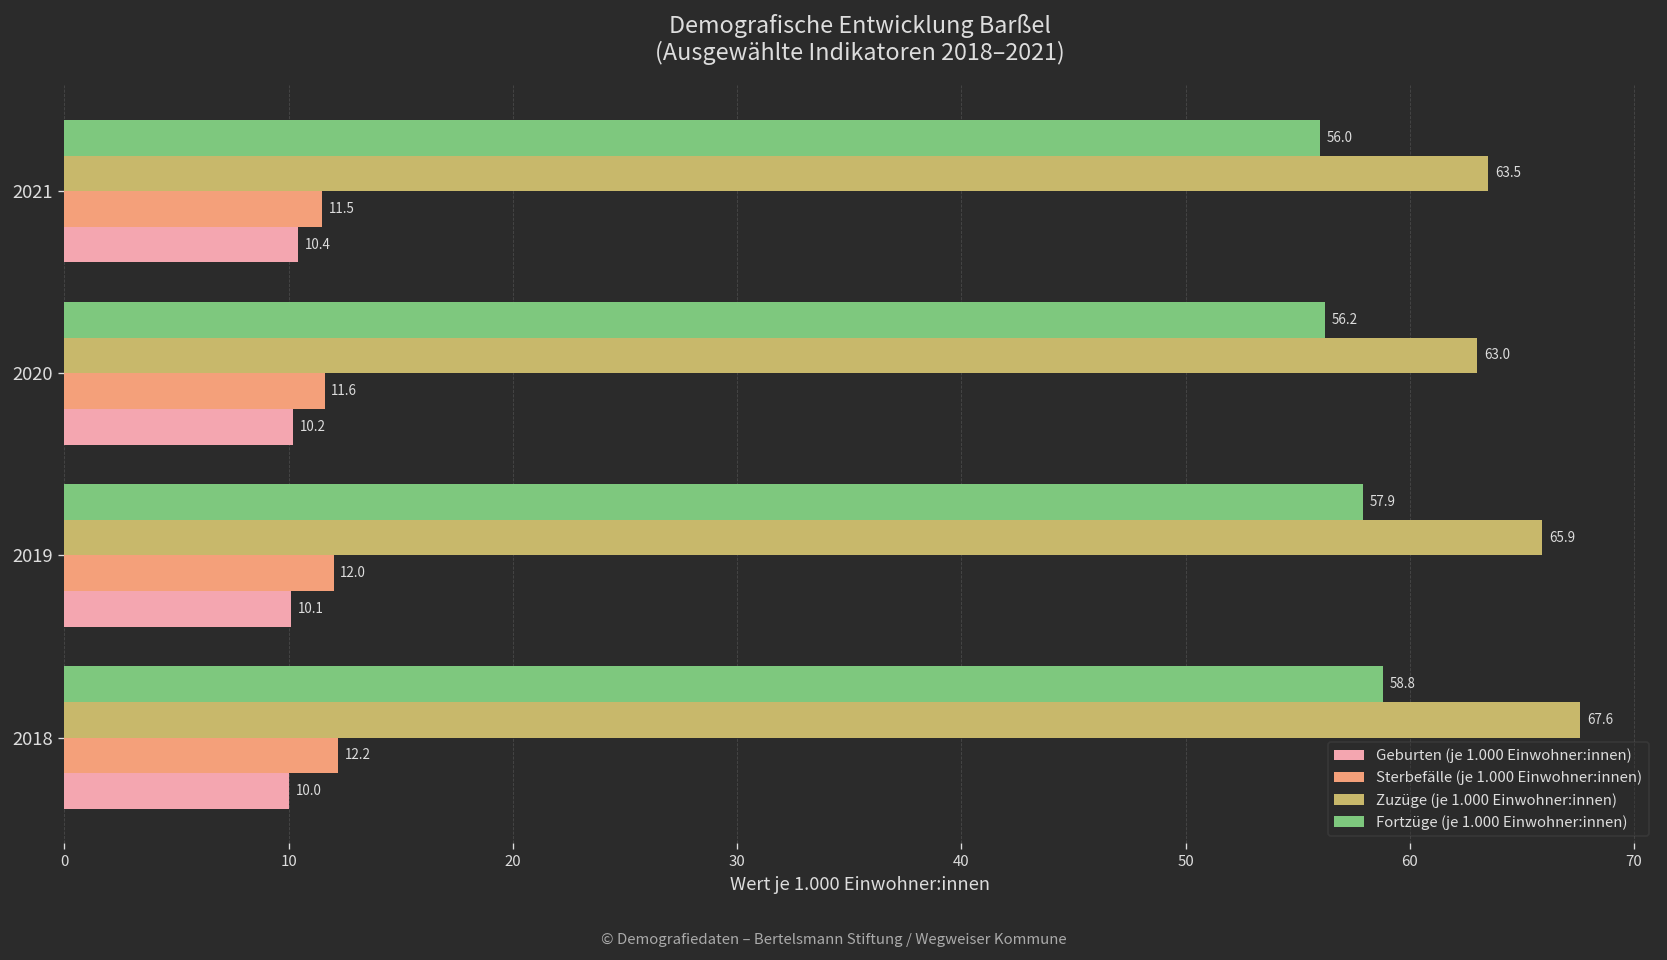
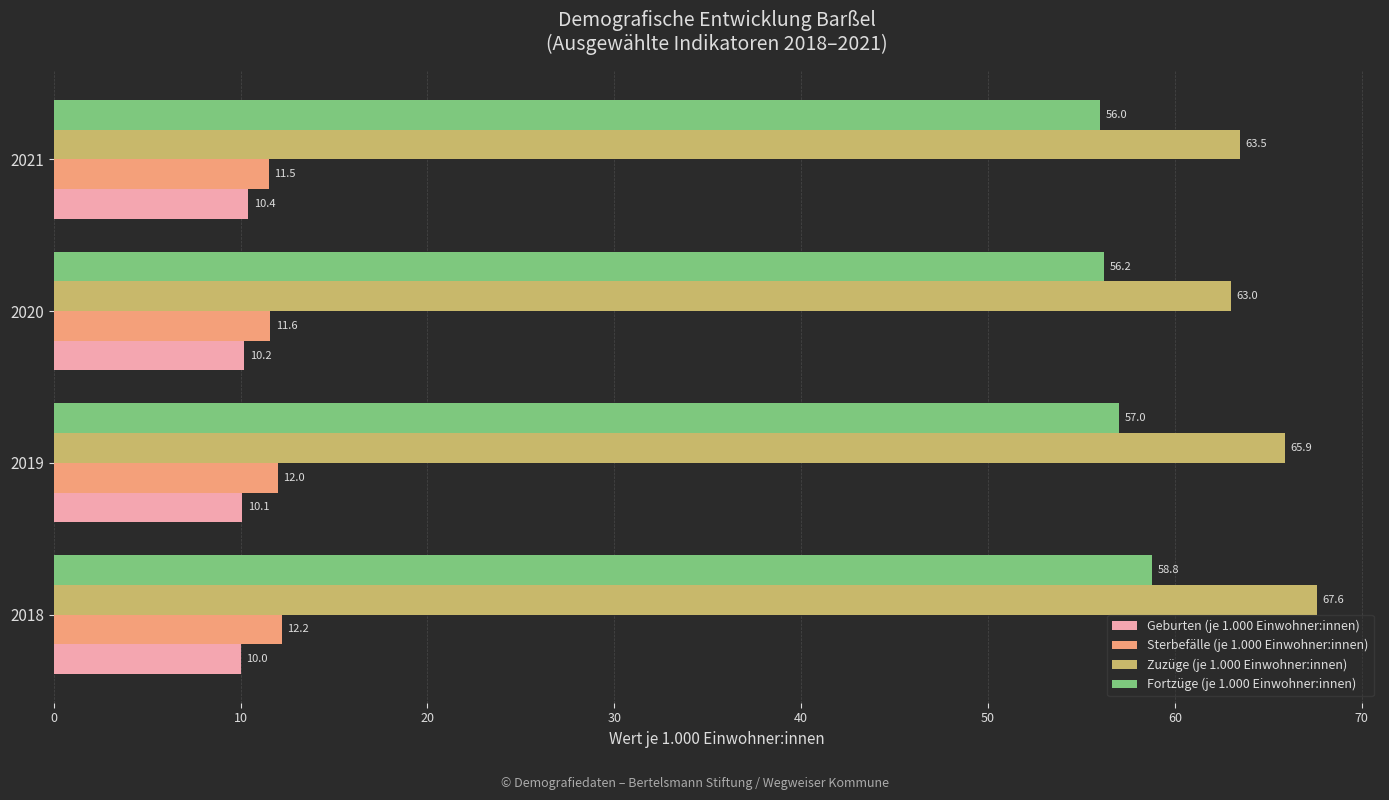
Fortzüge (je 1.000 Einwohner:innen), 2019: 57.9 -> 57.0
